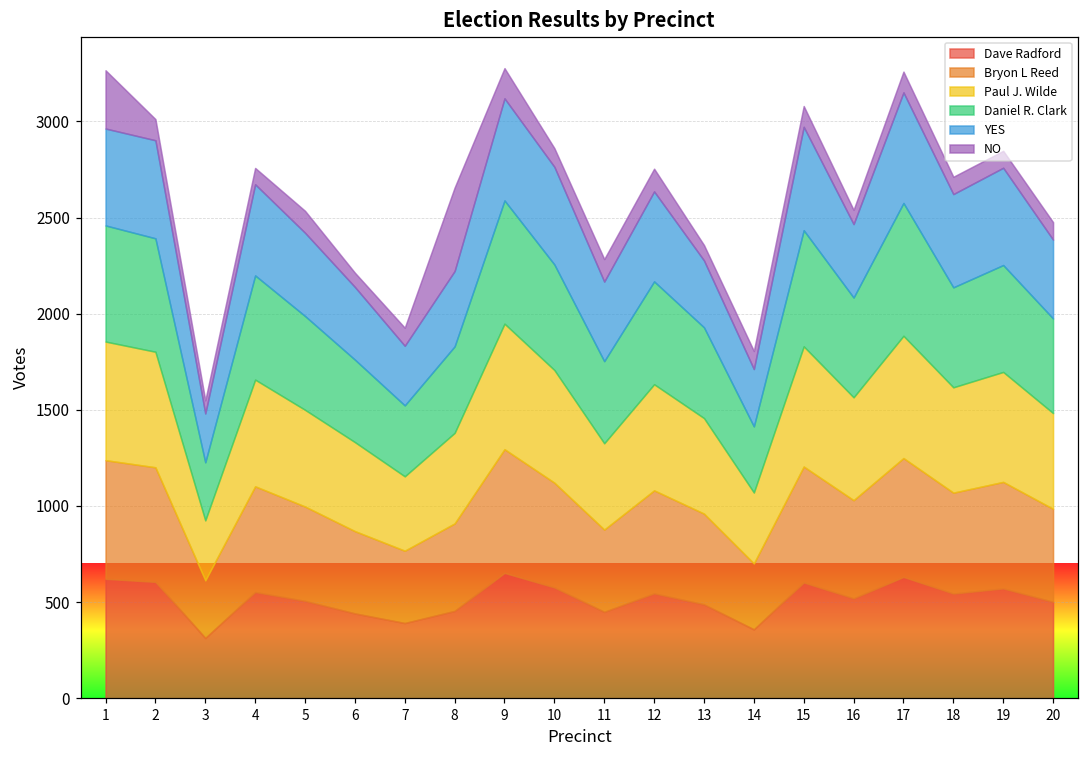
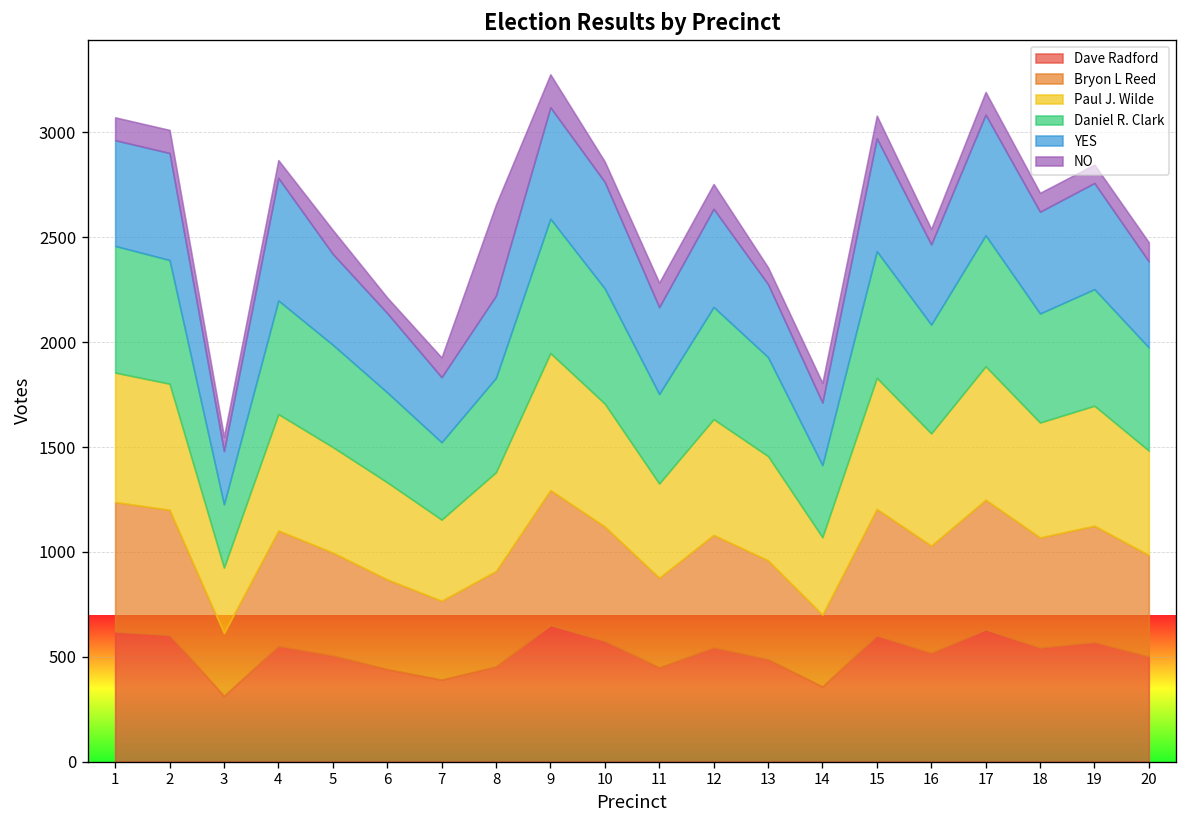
NO, 1: 300 -> 110
YES, 4: 470 -> 580
Daniel R. Clark, 17: 690 -> 630
